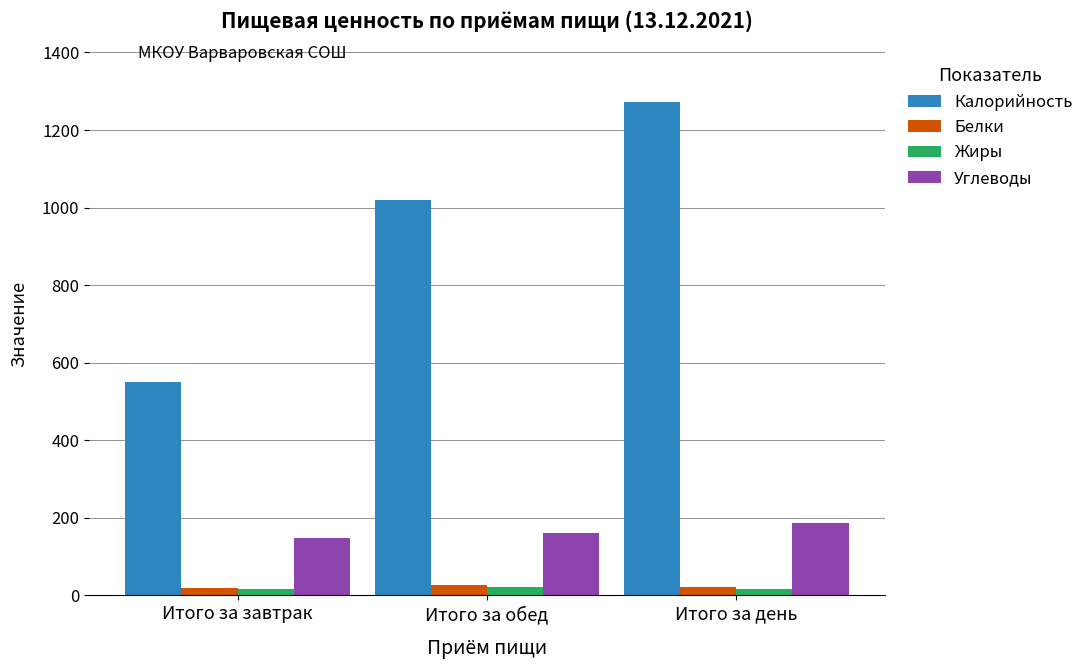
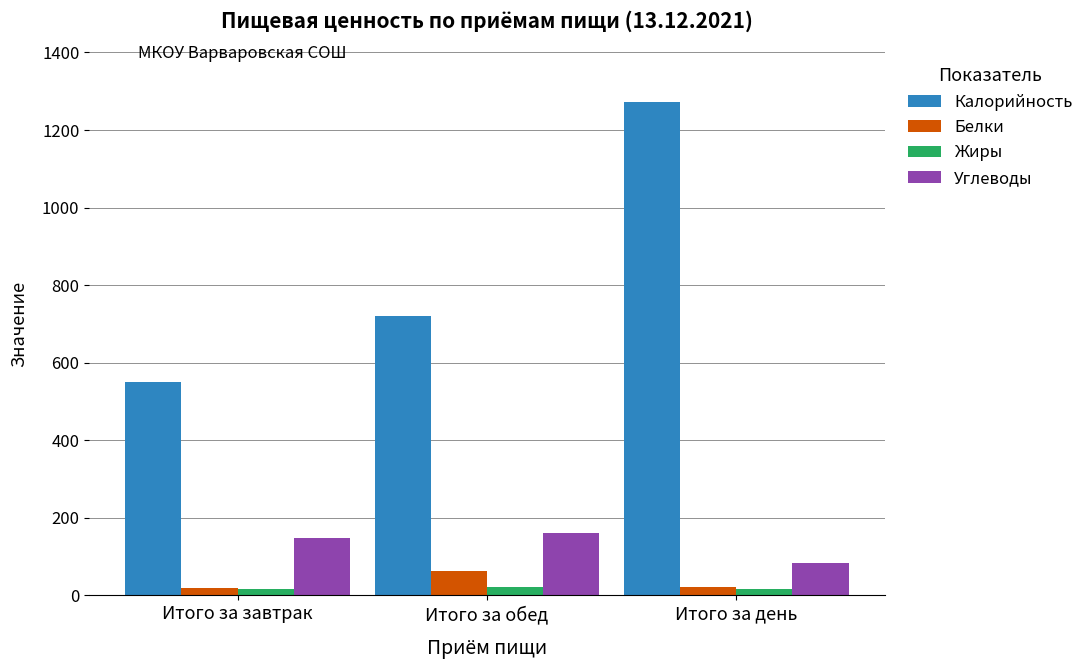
Калорийность, Итого за обед: 1020 -> 720
Белки, Итого за обед: 30 -> 60
Углеводы, Итого за день: 190 -> 80
